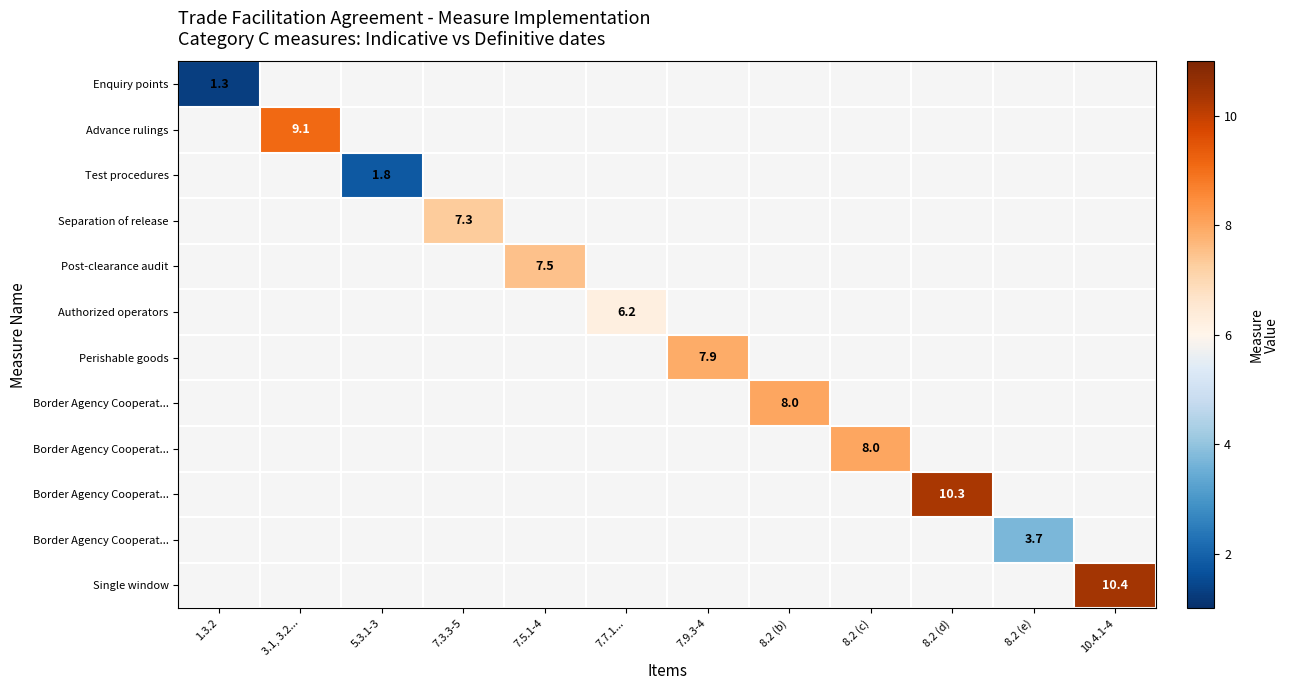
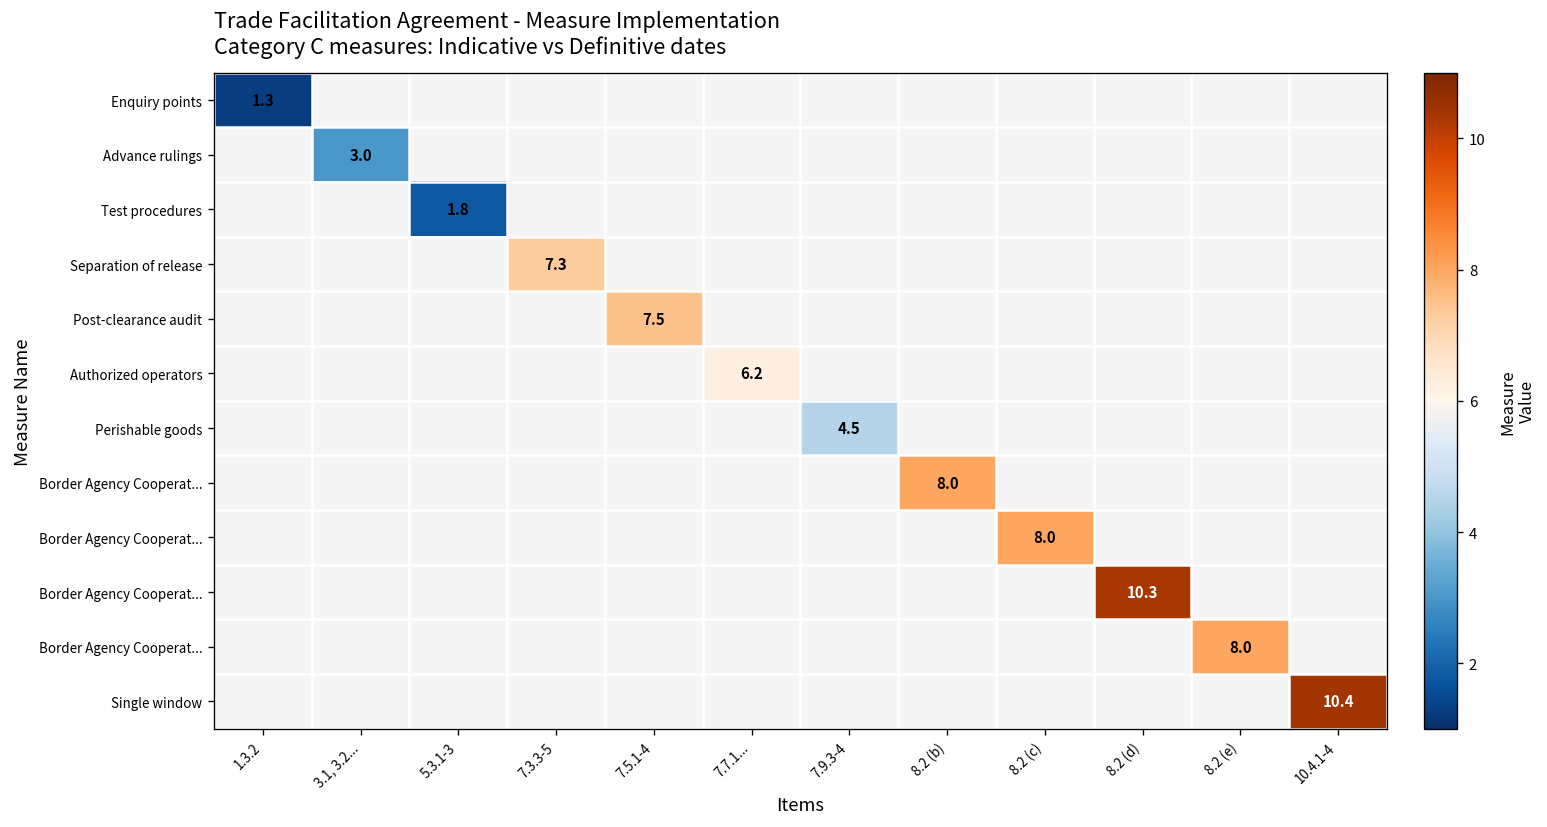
Advance rulings, 3.1, 3.2...: 9.1 -> 3.0
Perishable goods, 7.9.3-4: 7.9 -> 4.5
Border Agency Cooperat..., 8.2 (e): 3.7 -> 8.0
